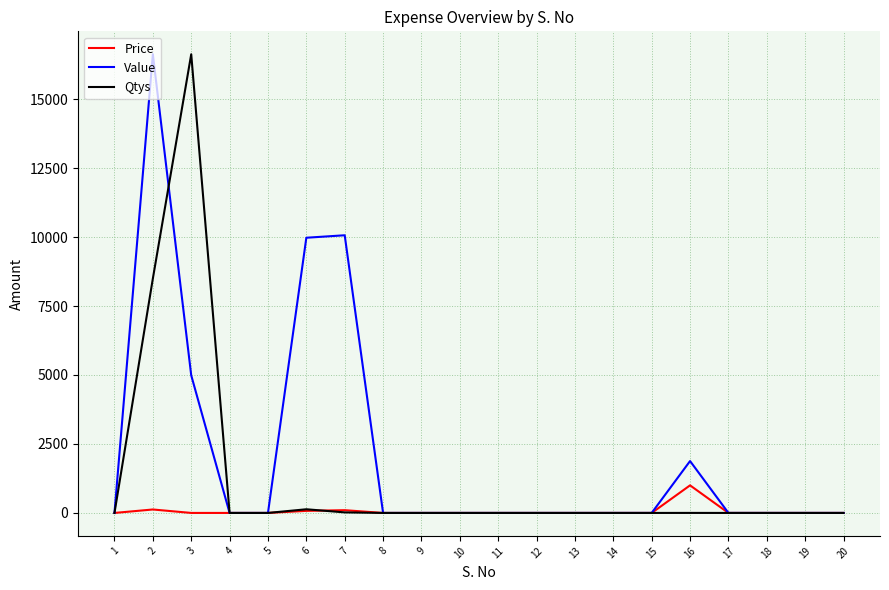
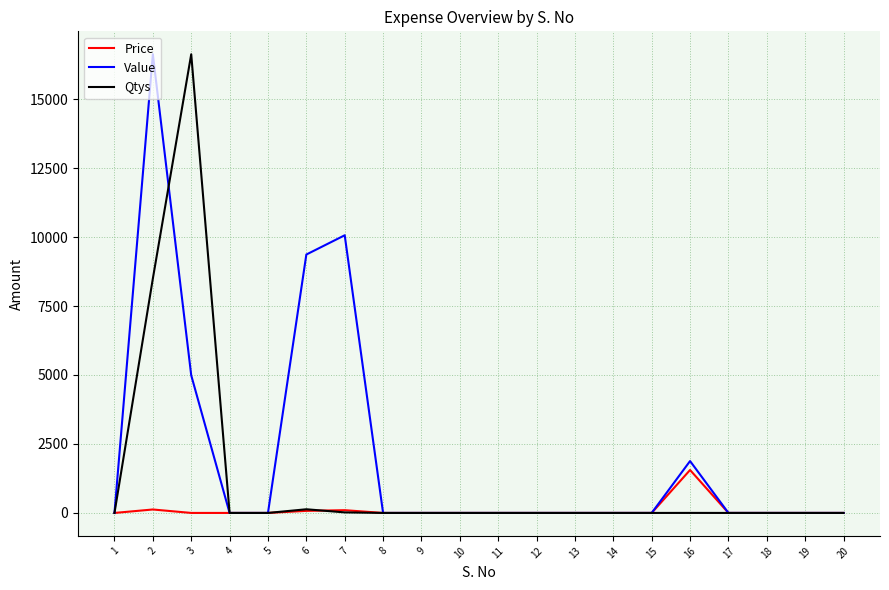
Value, 6: 10000 -> 9400
Price, 16: 1000 -> 1600
